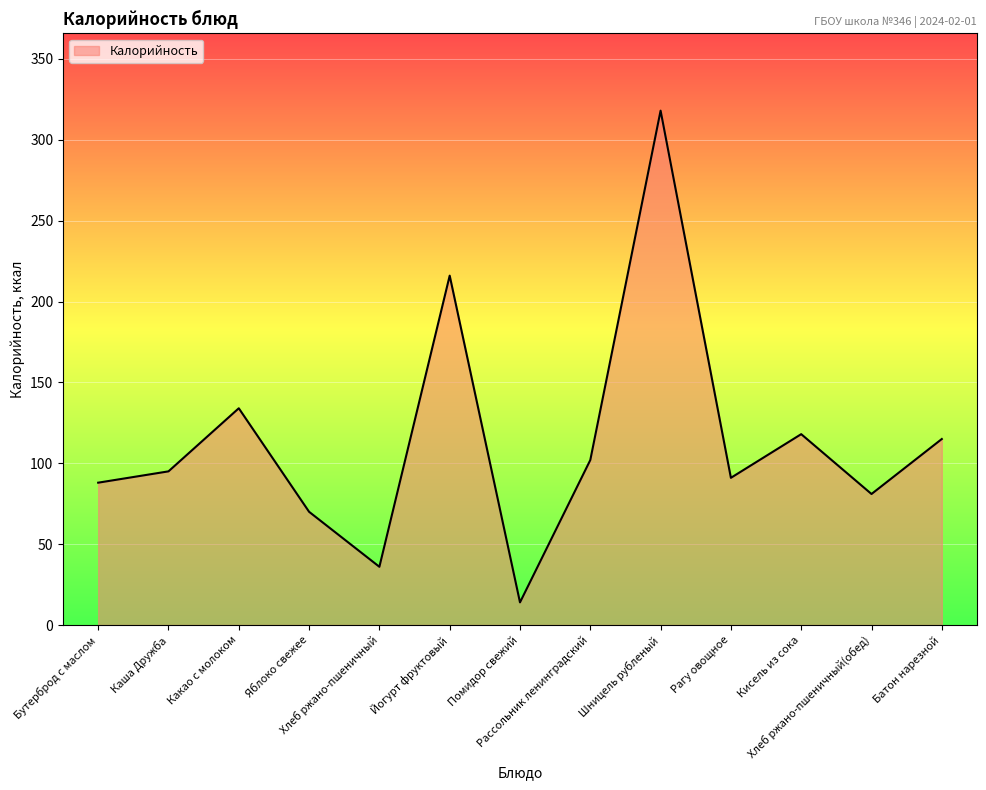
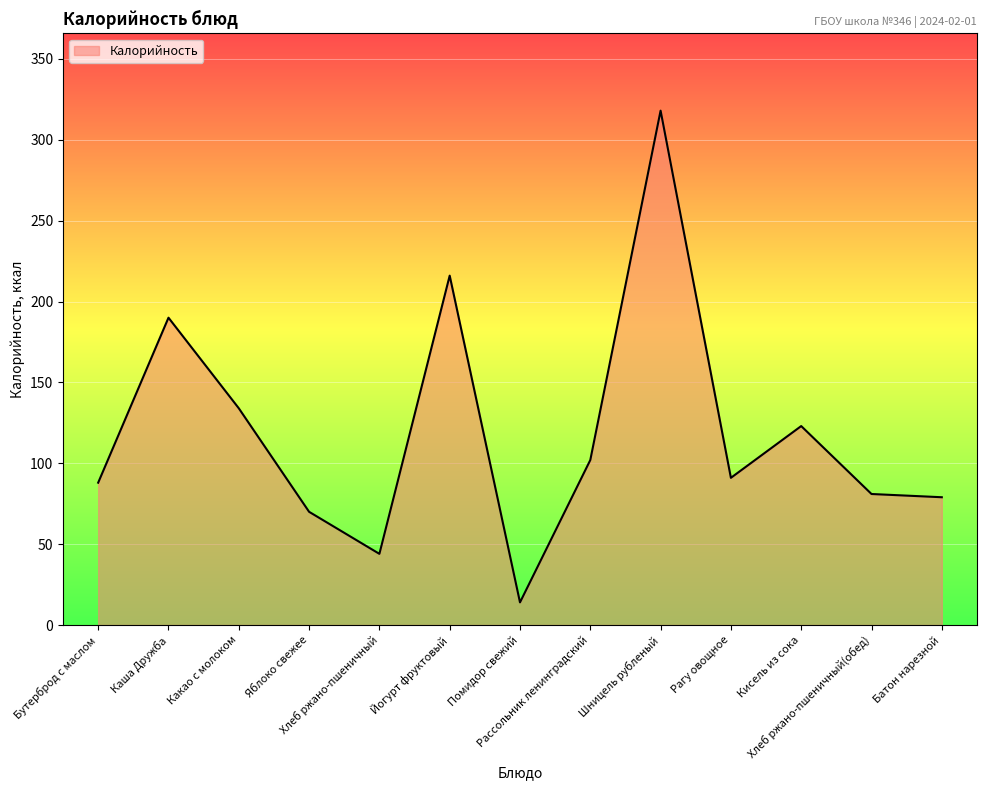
Каша Дружба: 95 -> 190
Хлеб ржано-пшеничный: 36 -> 44
Кисель из сока: 118 -> 123
Батон нарезной: 115 -> 79
